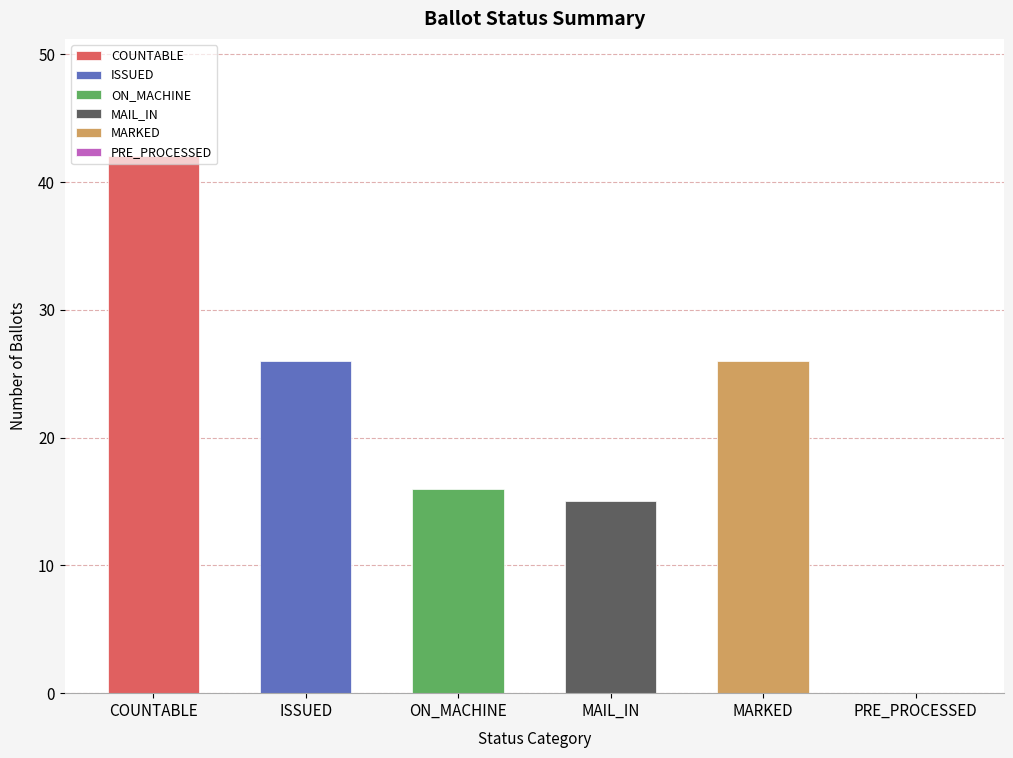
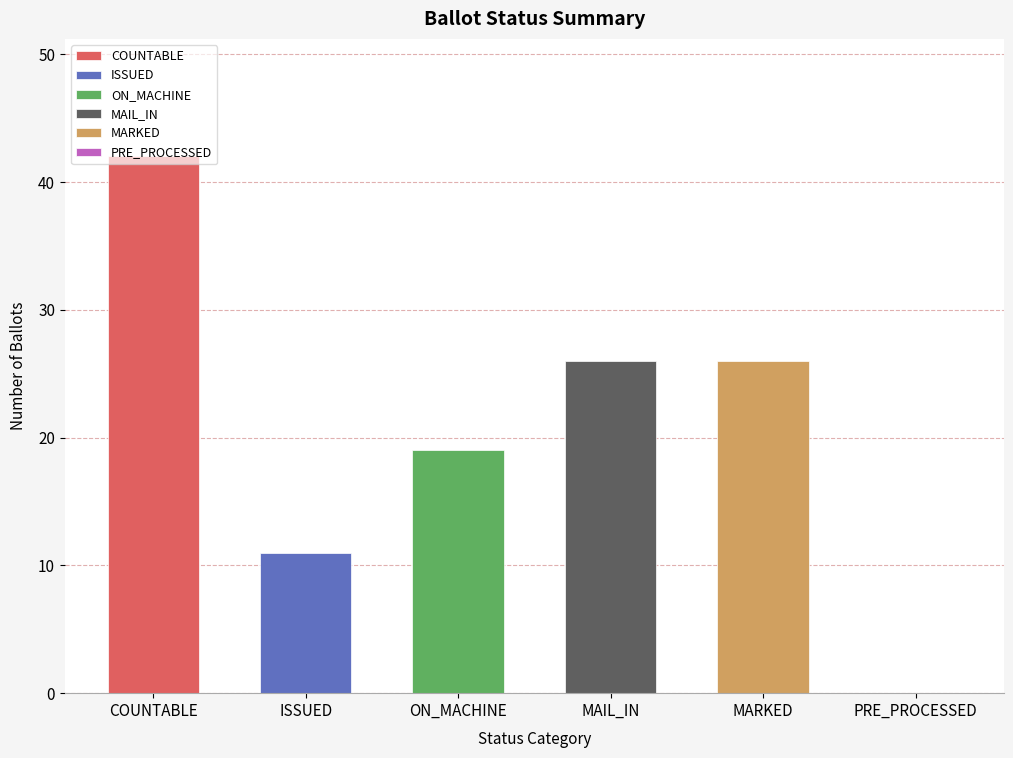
ISSUED: 26 -> 11
ON_MACHINE: 16 -> 19
MAIL_IN: 15 -> 26
